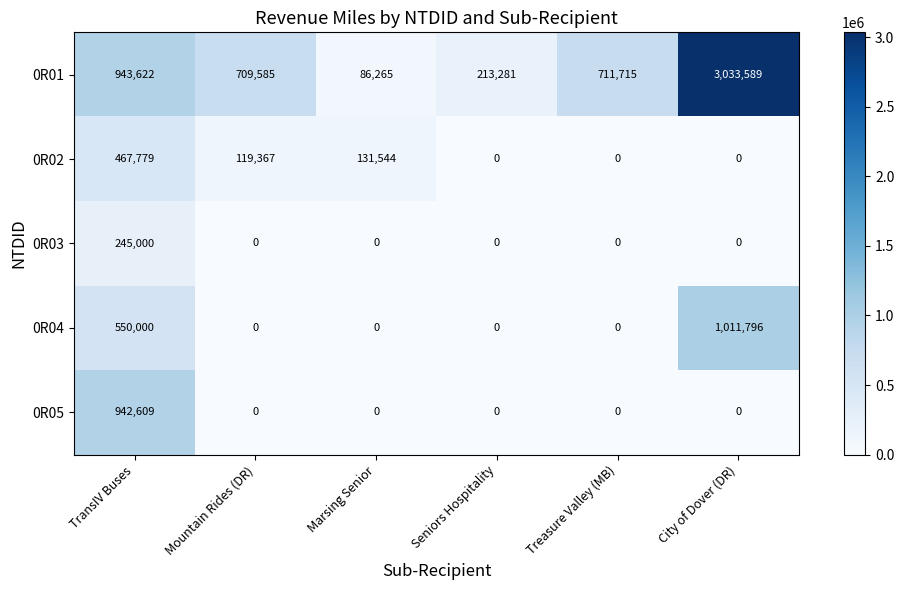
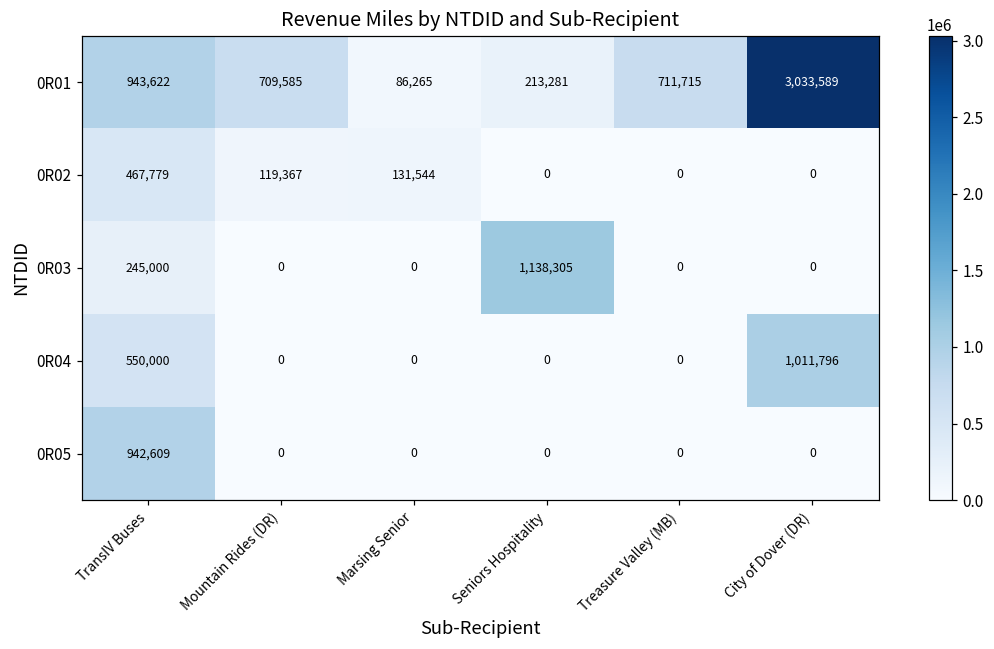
0R03, Seniors Hospitality: 0 -> 1,138,305
